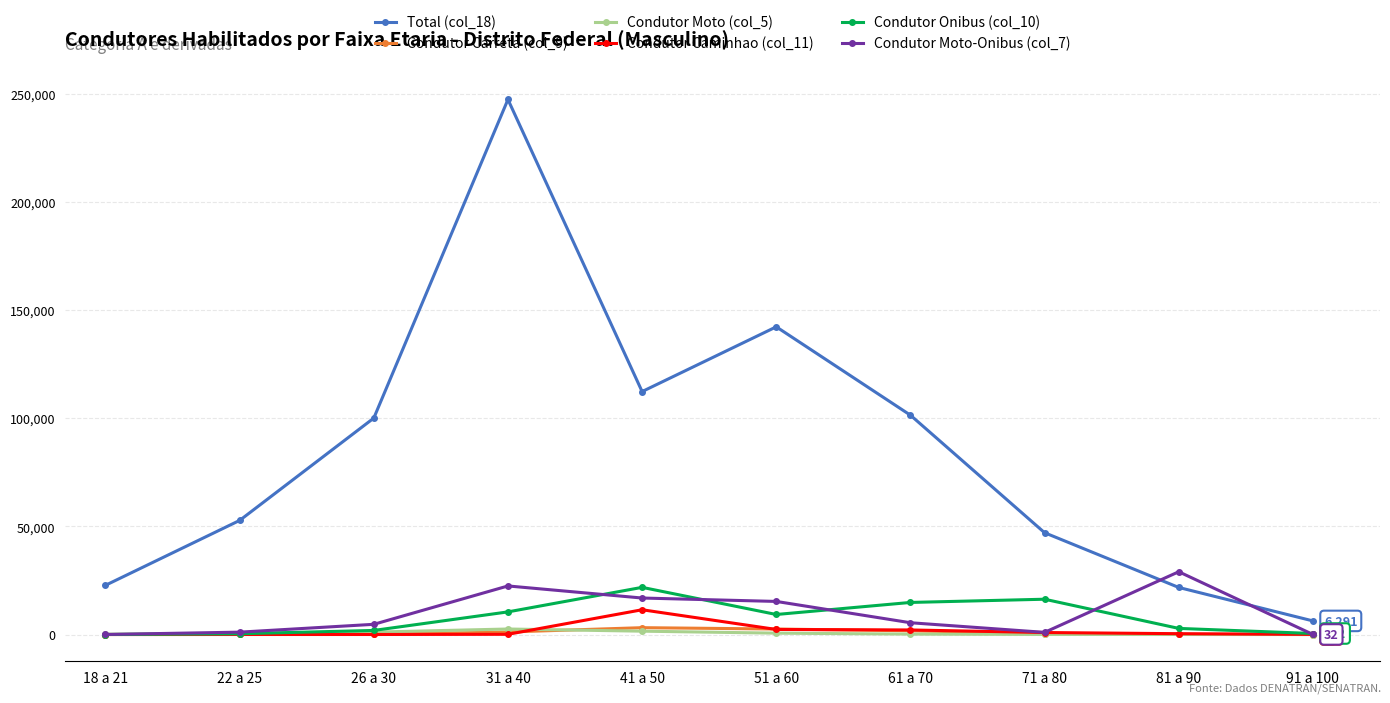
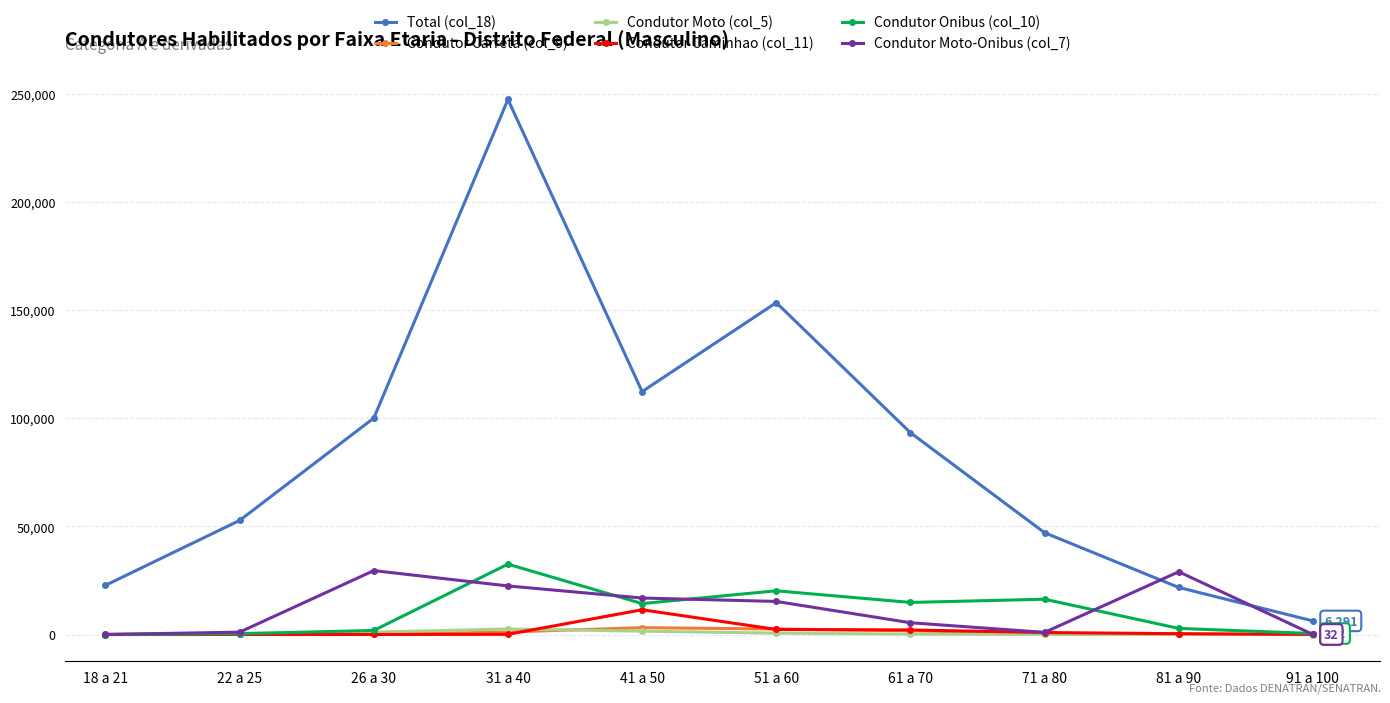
Condutor Moto-Onibus (col_7), 26 a 30: 5,000 -> 30,000
Condutor Onibus (col_10), 31 a 40: 10,000 -> 33,000
Condutor Onibus (col_10), 41 a 50: 22,000 -> 14,000
Total (col_18), 51 a 60: 142,000 -> 153,000
Condutor Onibus (col_10), 51 a 60: 9,000 -> 20,000
Total (col_18), 61 a 70: 101,000 -> 93,000
